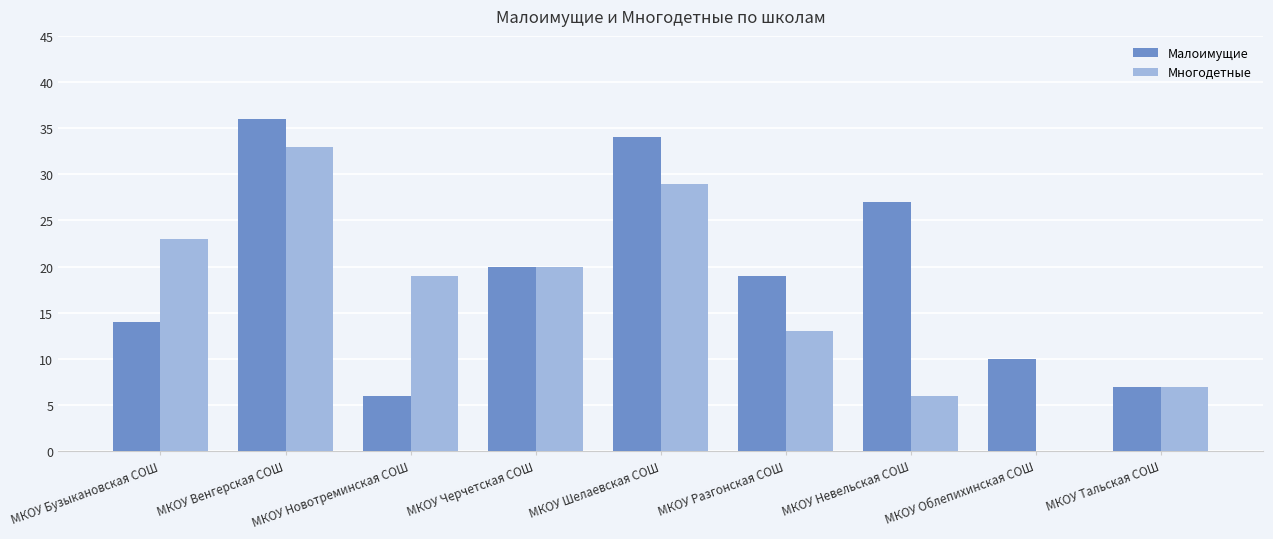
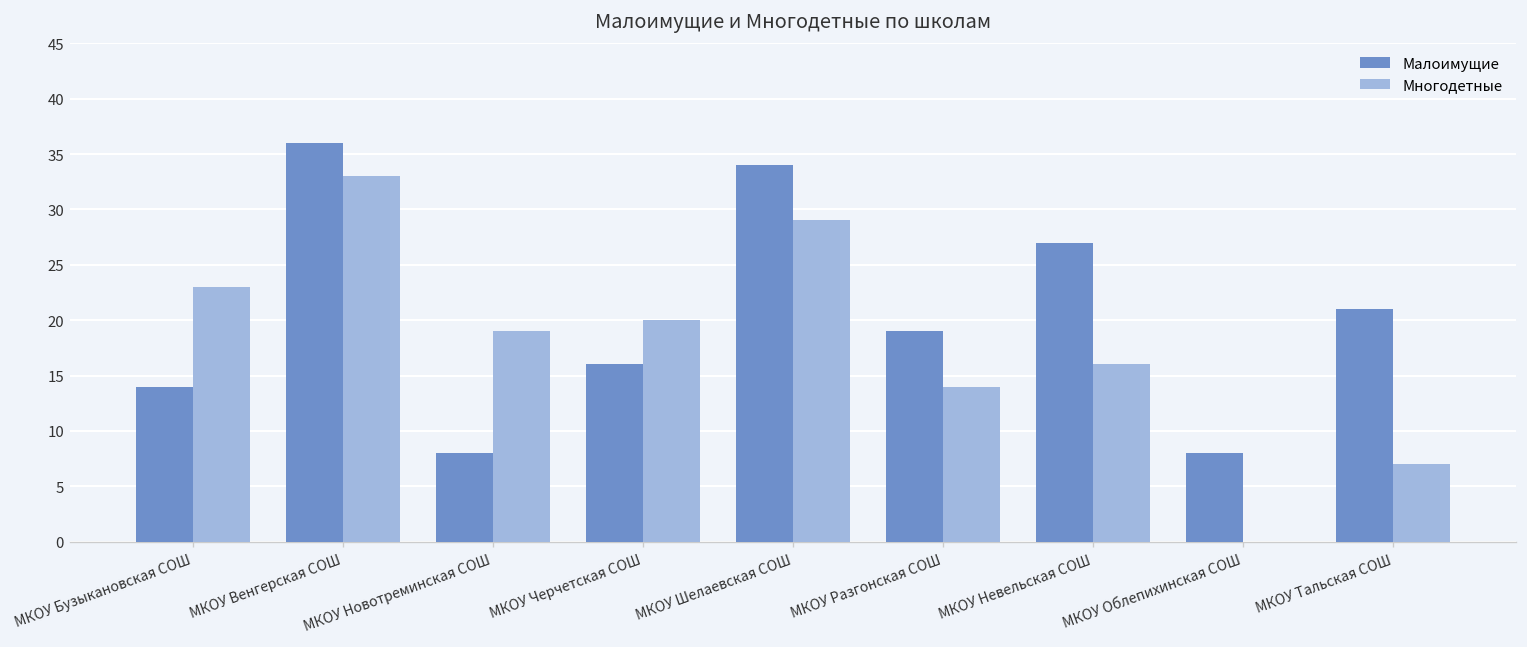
Малоимущие, МКОУ Новотреминская СОШ: 6 -> 8
Малоимущие, МКОУ Черчетская СОШ: 20 -> 16
Многодетные, МКОУ Разгонская СОШ: 13 -> 14
Многодетные, МКОУ Невельская СОШ: 6 -> 16
Малоимущие, МКОУ Облепихинская СОШ: 10 -> 8
Малоимущие, МКОУ Тальская СОШ: 7 -> 21
